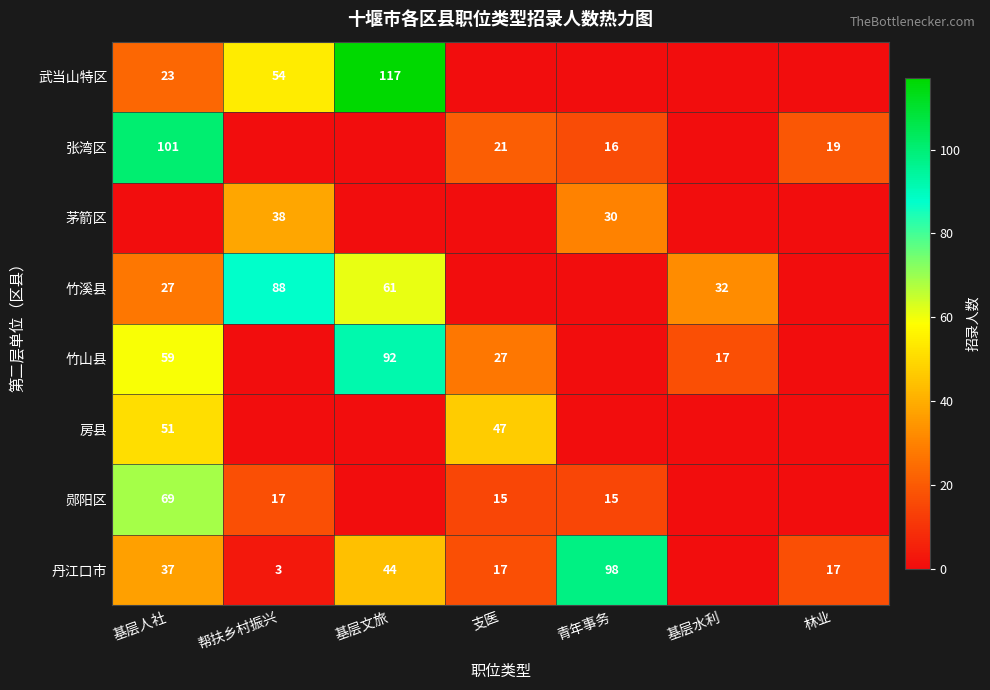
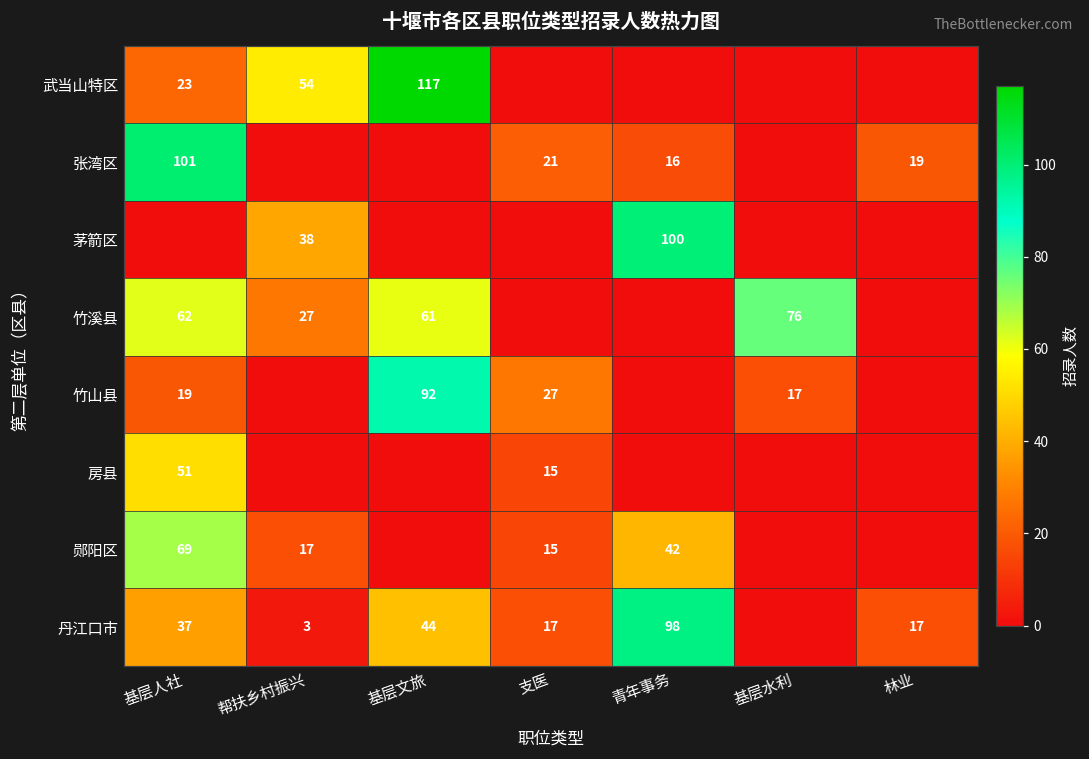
茅箭区, 青年事务: 30 -> 100
竹溪县, 基层人社: 27 -> 62
竹溪县, 帮扶乡村振兴: 88 -> 27
竹溪县, 基层水利: 32 -> 76
竹山县, 基层人社: 59 -> 19
房县, 支医: 47 -> 15
郧阳区, 青年事务: 15 -> 42
